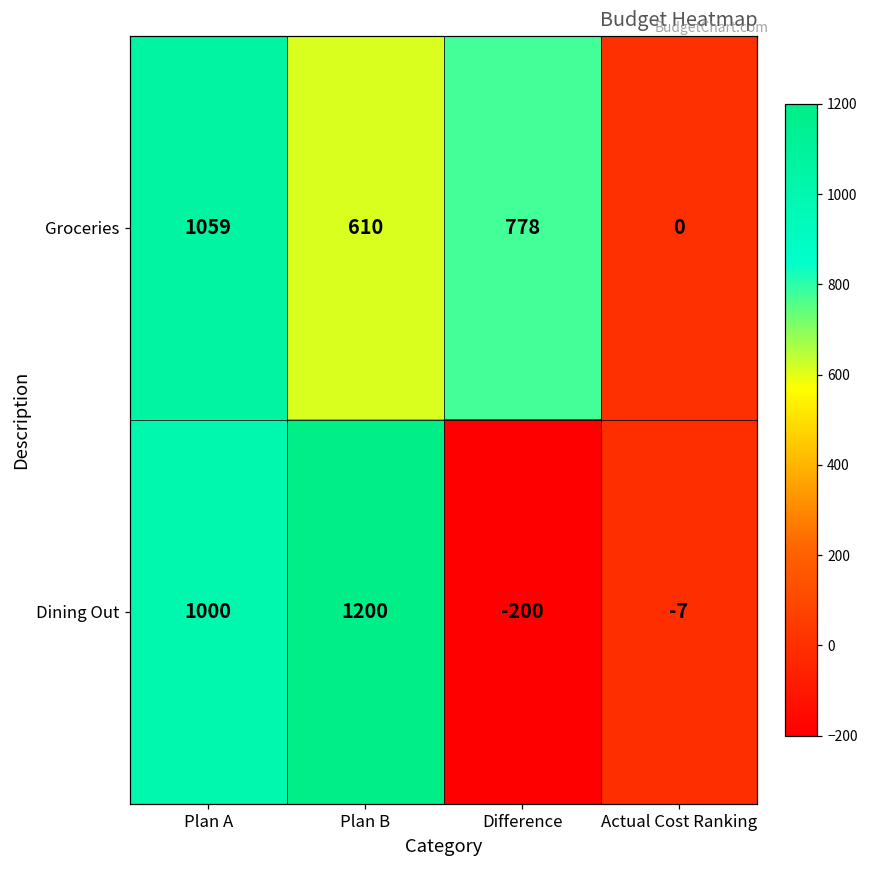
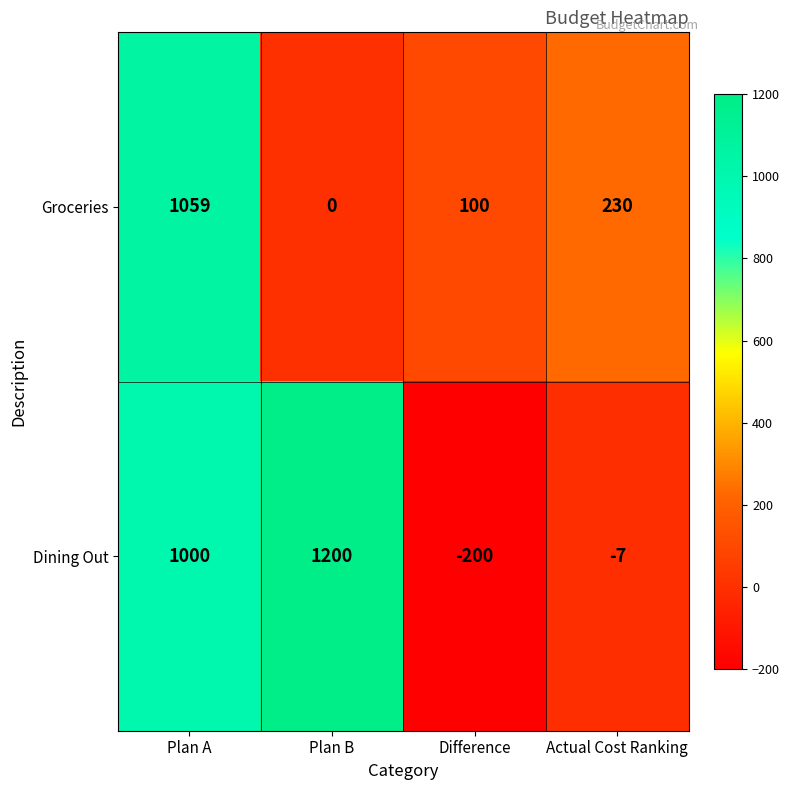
Groceries, Plan B: 610 -> 0
Groceries, Difference: 778 -> 100
Groceries, Actual Cost Ranking: 0 -> 230
